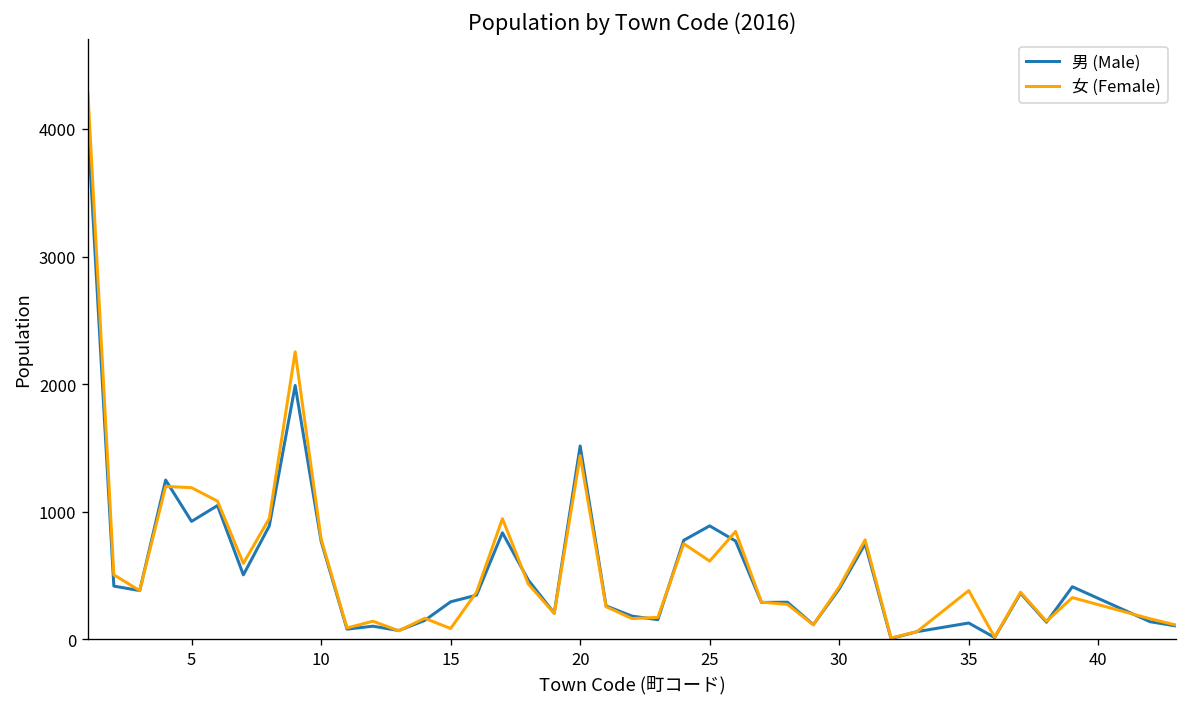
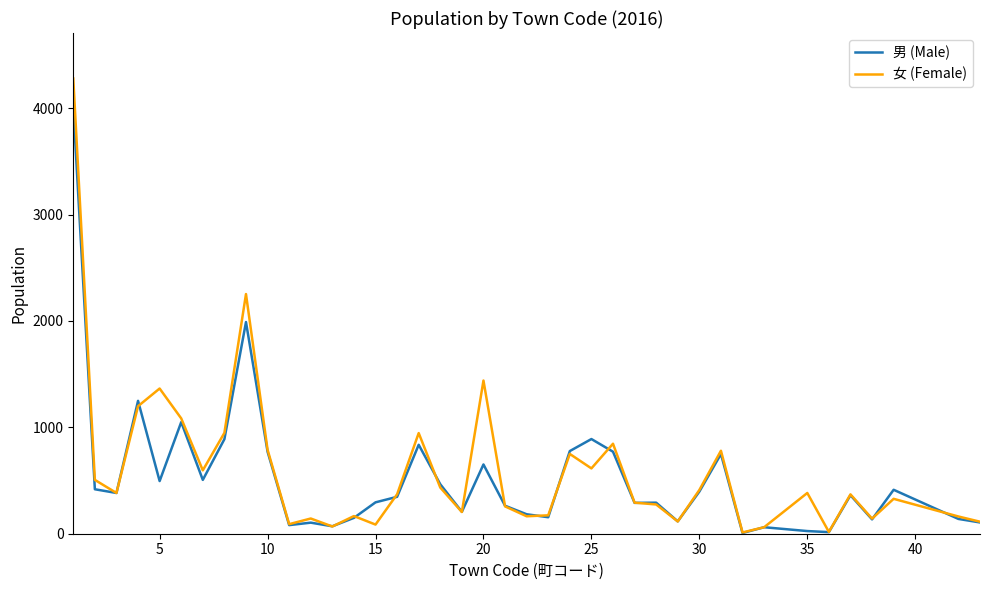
男 (Male), 5: 930 -> 500
女 (Female), 5: 1190 -> 1370
男 (Male), 20: 1520 -> 650
男 (Male), 35: 130 -> 30
